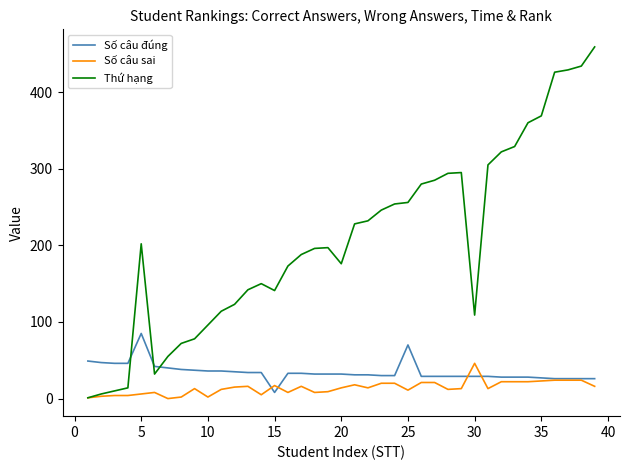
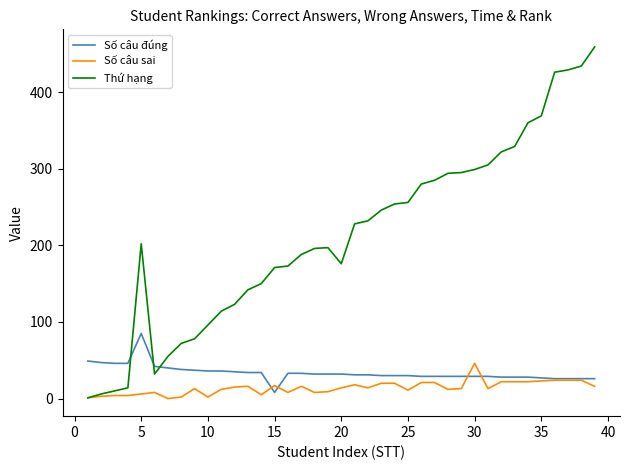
Thứ hạng, 15: 140 -> 170
Số câu đúng, 25: 70 -> 30
Thứ hạng, 30: 110 -> 300
